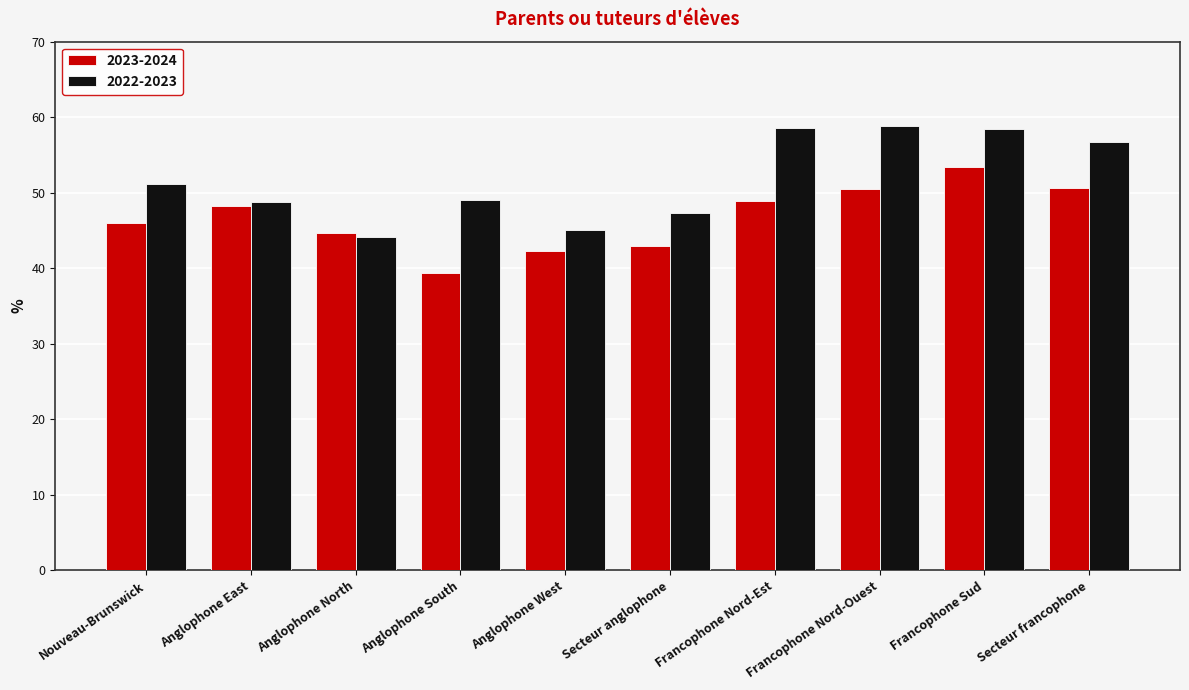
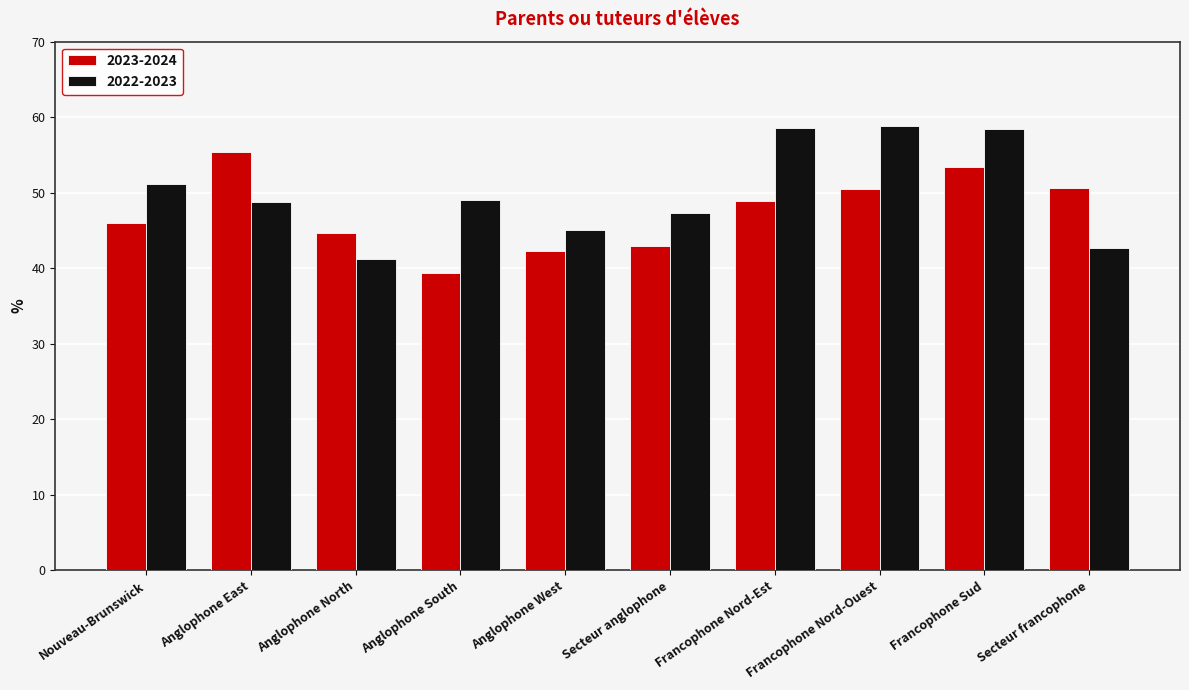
2023-2024, Anglophone East: 48 -> 55
2022-2023, Anglophone North: 44 -> 41
2022-2023, Secteur francophone: 57 -> 43
